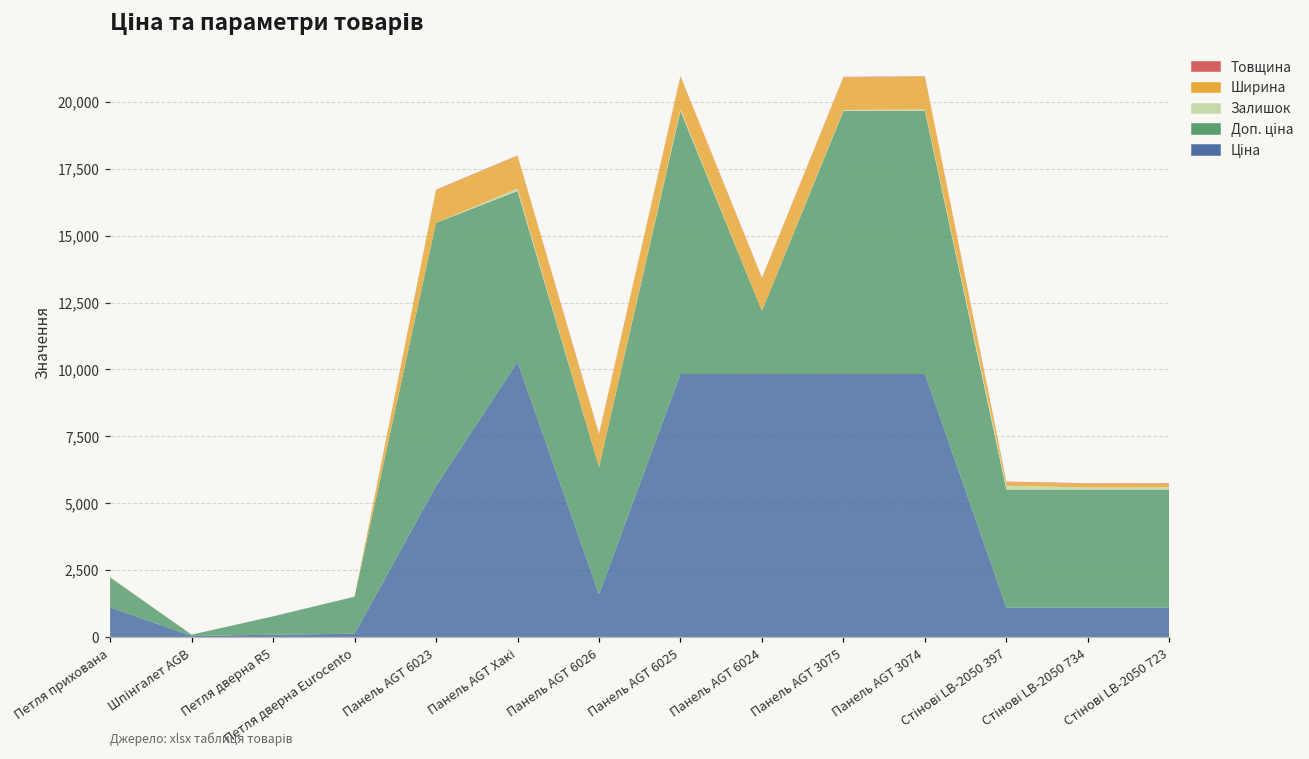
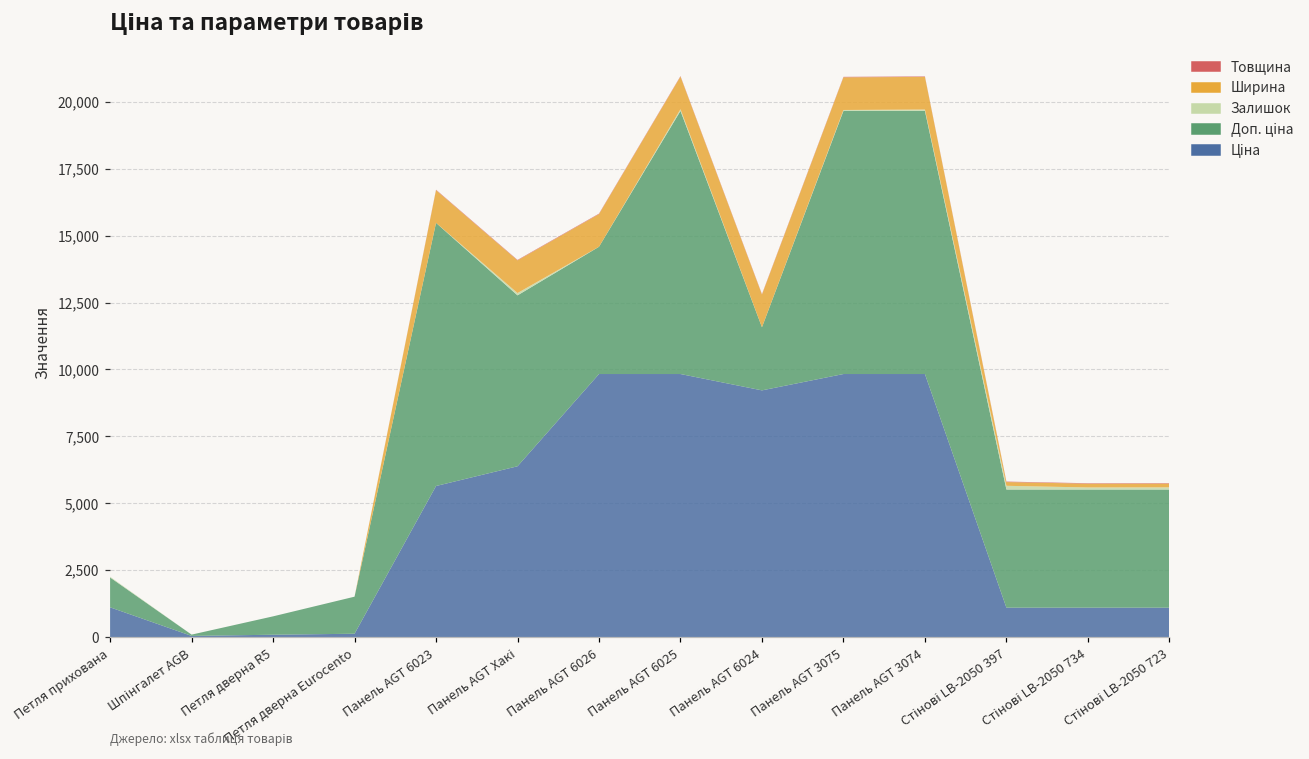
Ціна, Панель AGT Хакі: 10,300 -> 6,400
Ціна, Панель AGT 6026: 1,600 -> 9,800
Ціна, Панель AGT 6024: 9,800 -> 9,200
